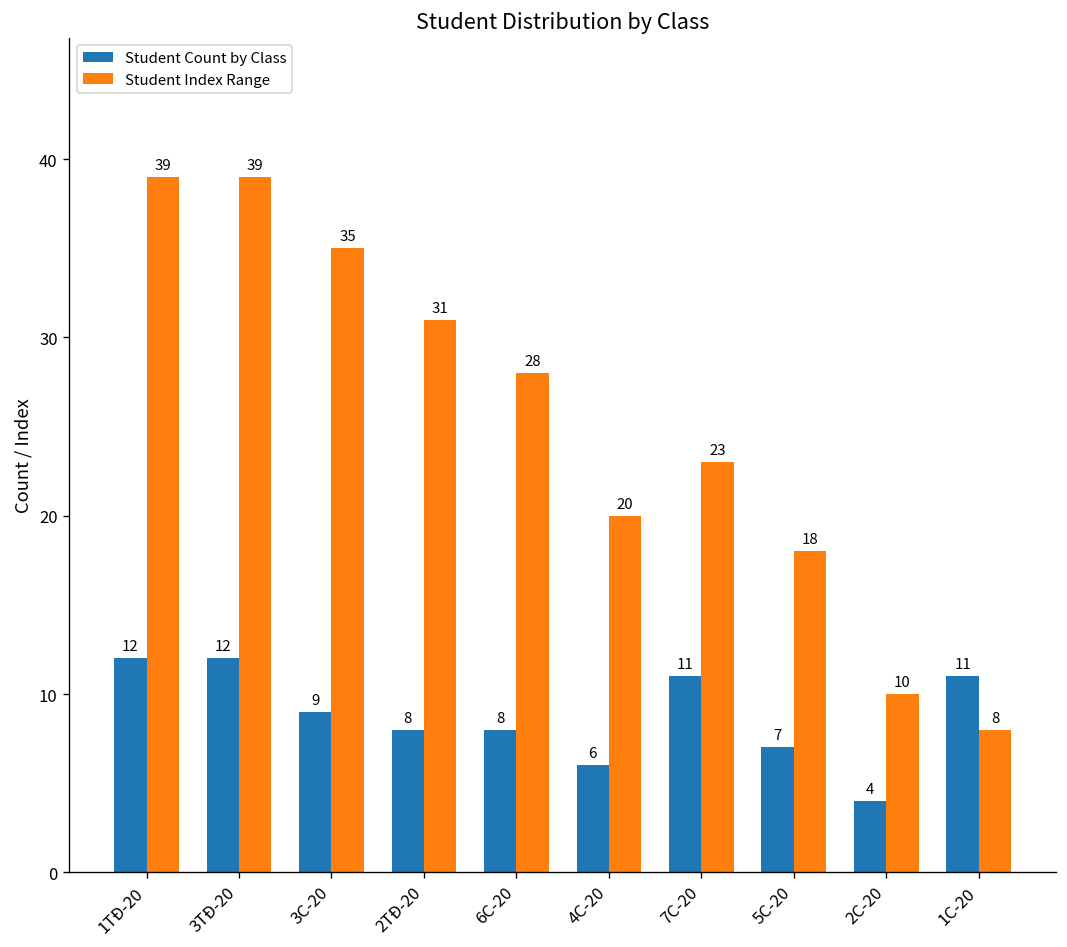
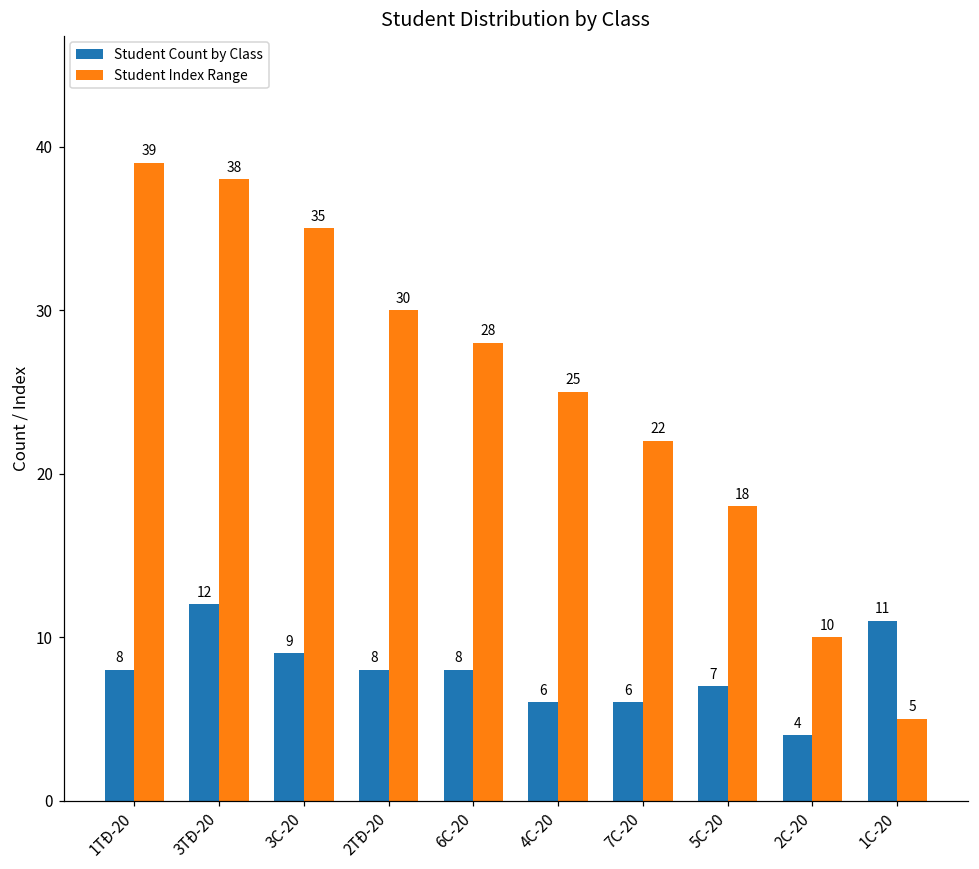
Student Count by Class, 1TĐ-20: 12 -> 8
Student Index Range, 3TĐ-20: 39 -> 38
Student Index Range, 2TĐ-20: 31 -> 30
Student Index Range, 4C-20: 20 -> 25
Student Count by Class, 7C-20: 11 -> 6
Student Index Range, 7C-20: 23 -> 22
Student Index Range, 1C-20: 8 -> 5
